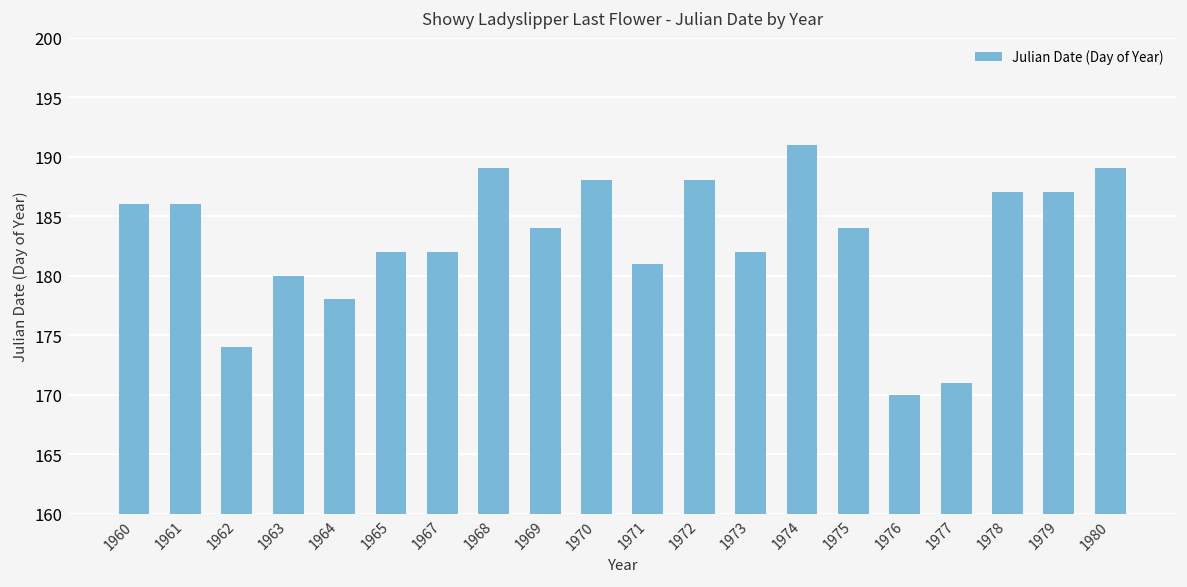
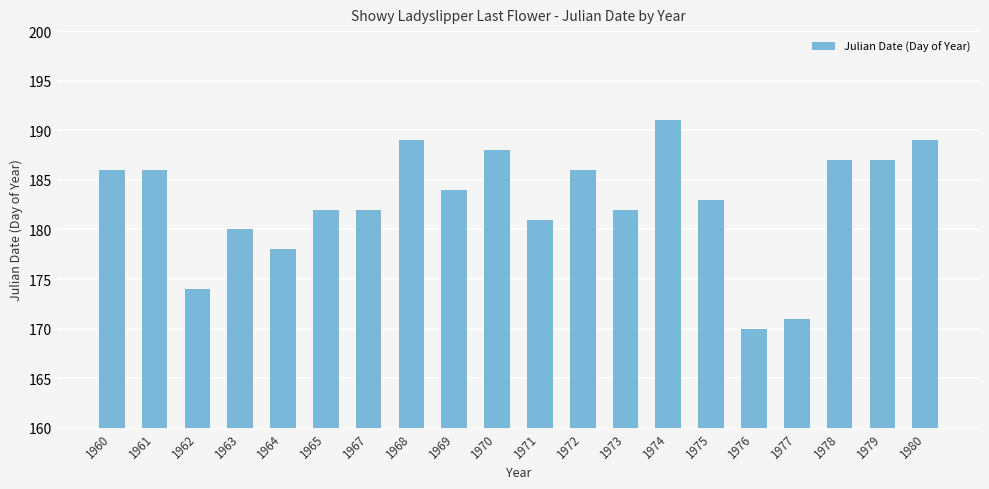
1972: 188 -> 186
1975: 184 -> 183
